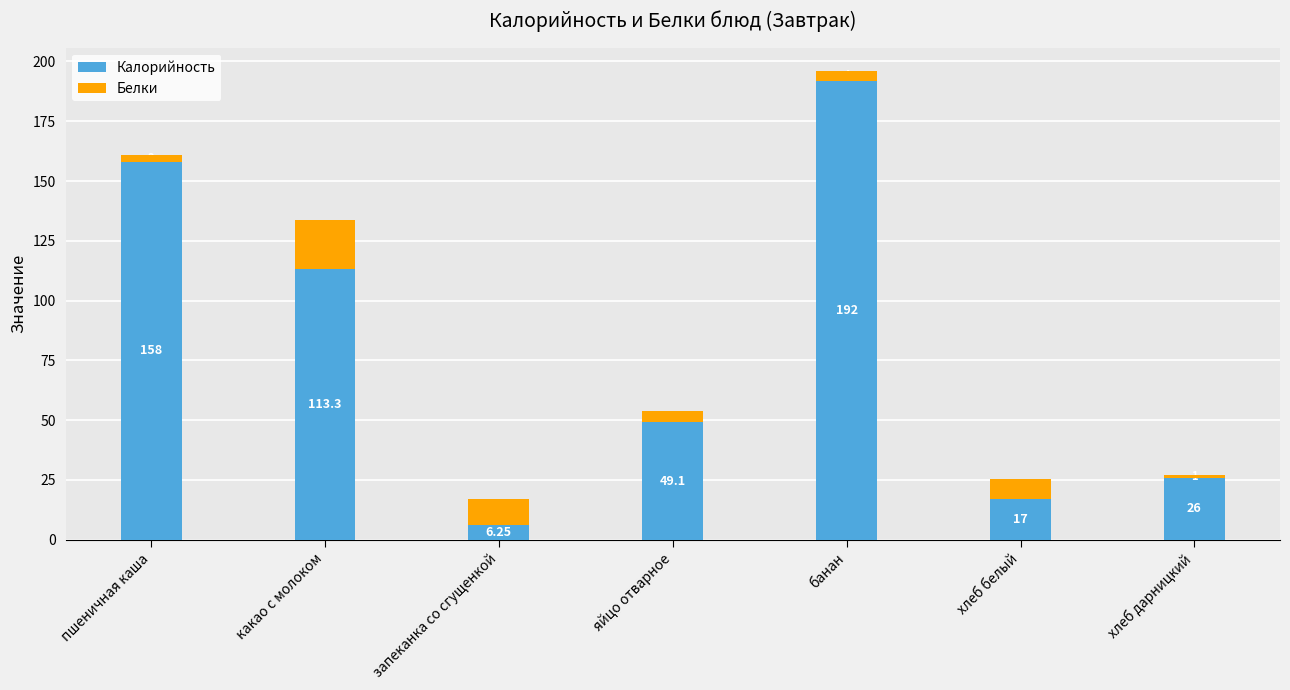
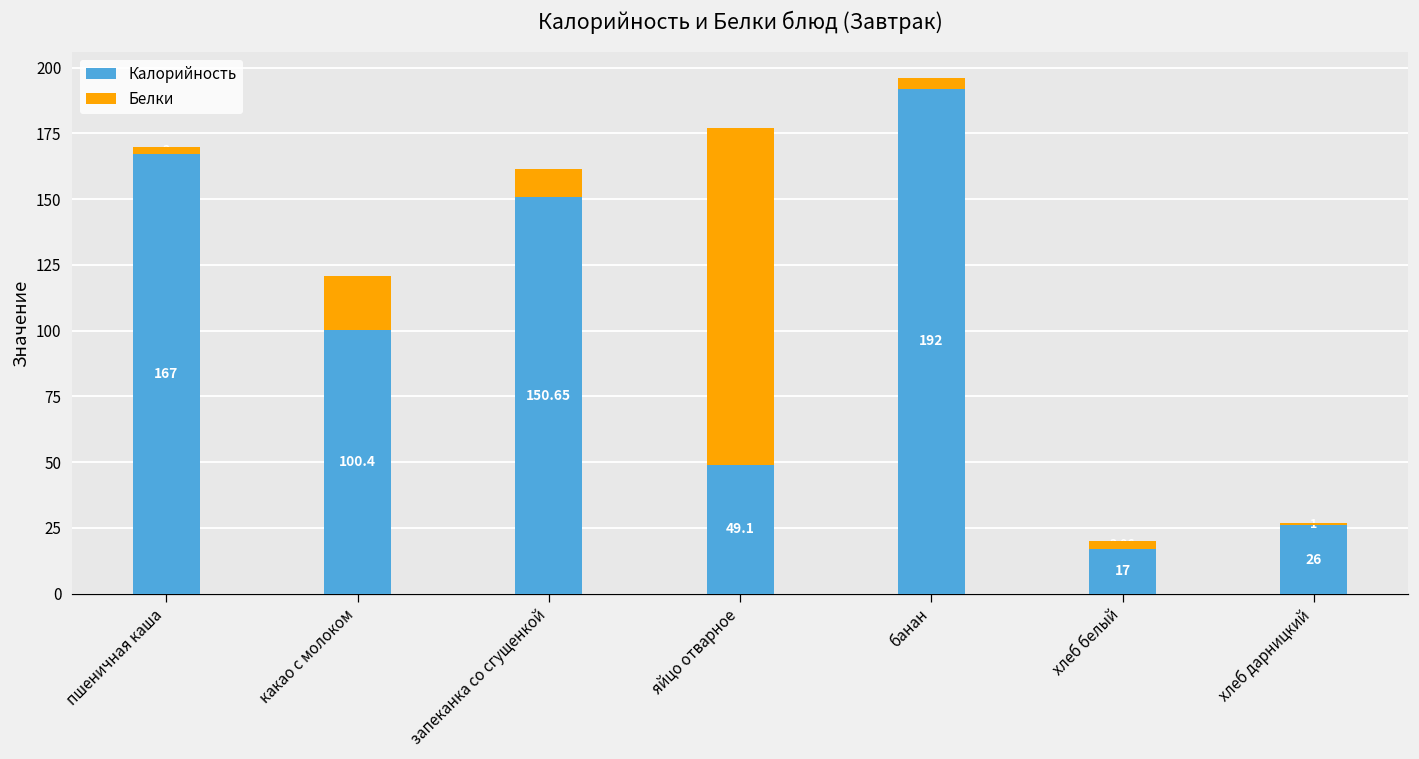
Калорийность, пшеничная каша: 158 -> 167
Калорийность, какао с молоком: 113.3 -> 100.4
Калорийность, запеканка со сгущенкой: 6.25 -> 150.65
Белки, яйцо отварное: 5 -> 128
Белки, хлеб белый: 8 -> 3
